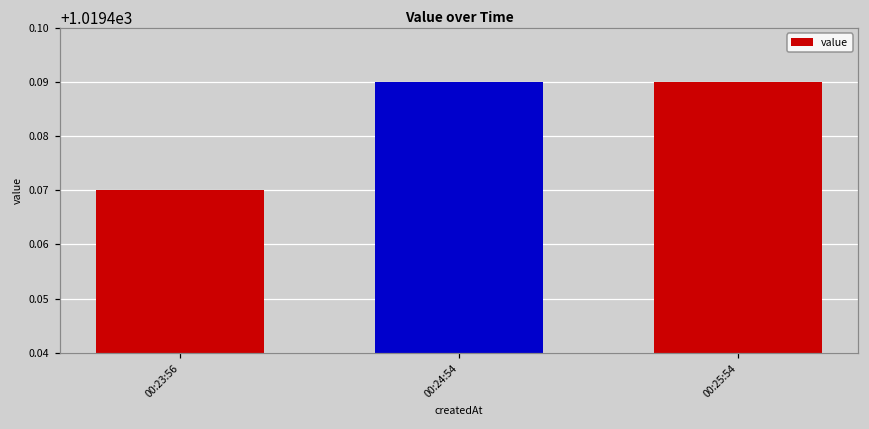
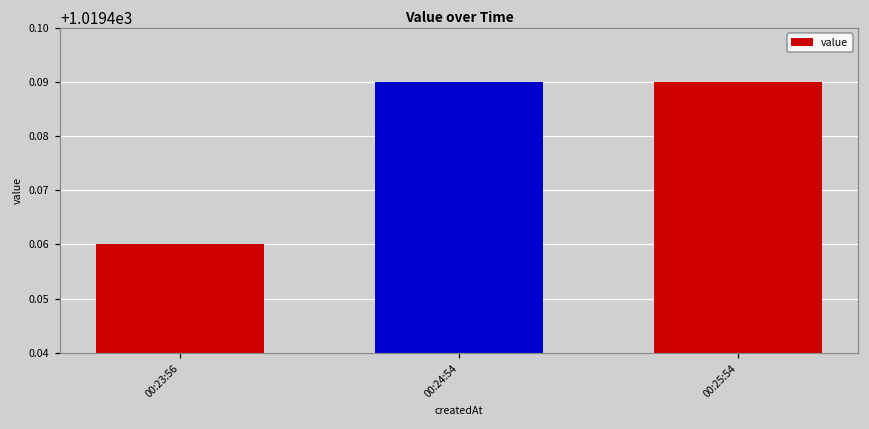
00:23:56: 1019.47 -> 1019.46
